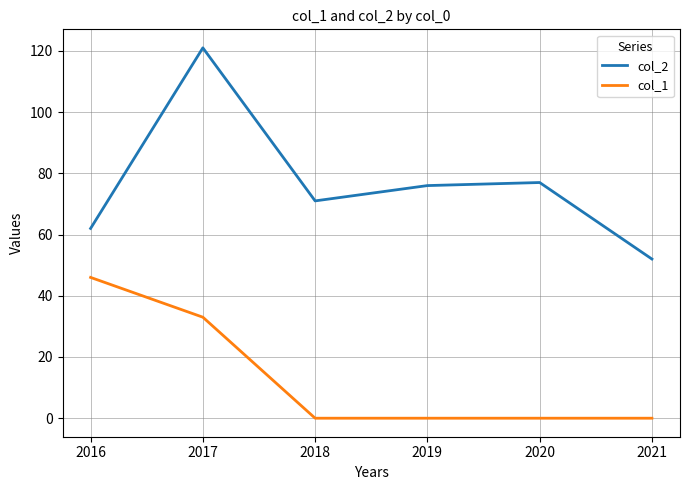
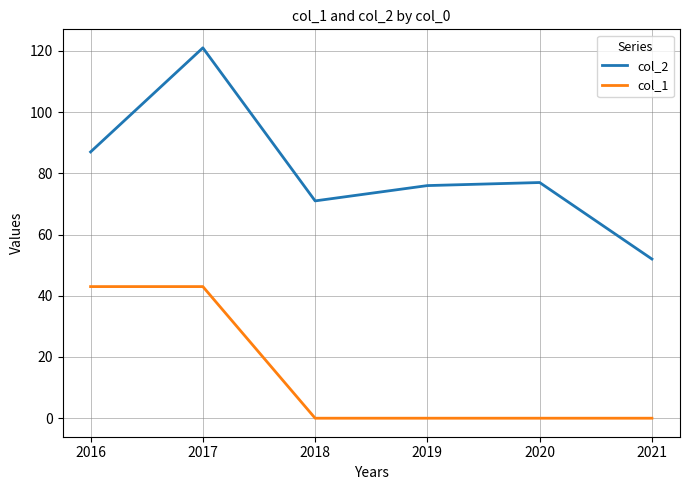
col_2, 2016: 62 -> 87
col_1, 2016: 46 -> 43
col_1, 2017: 33 -> 43
